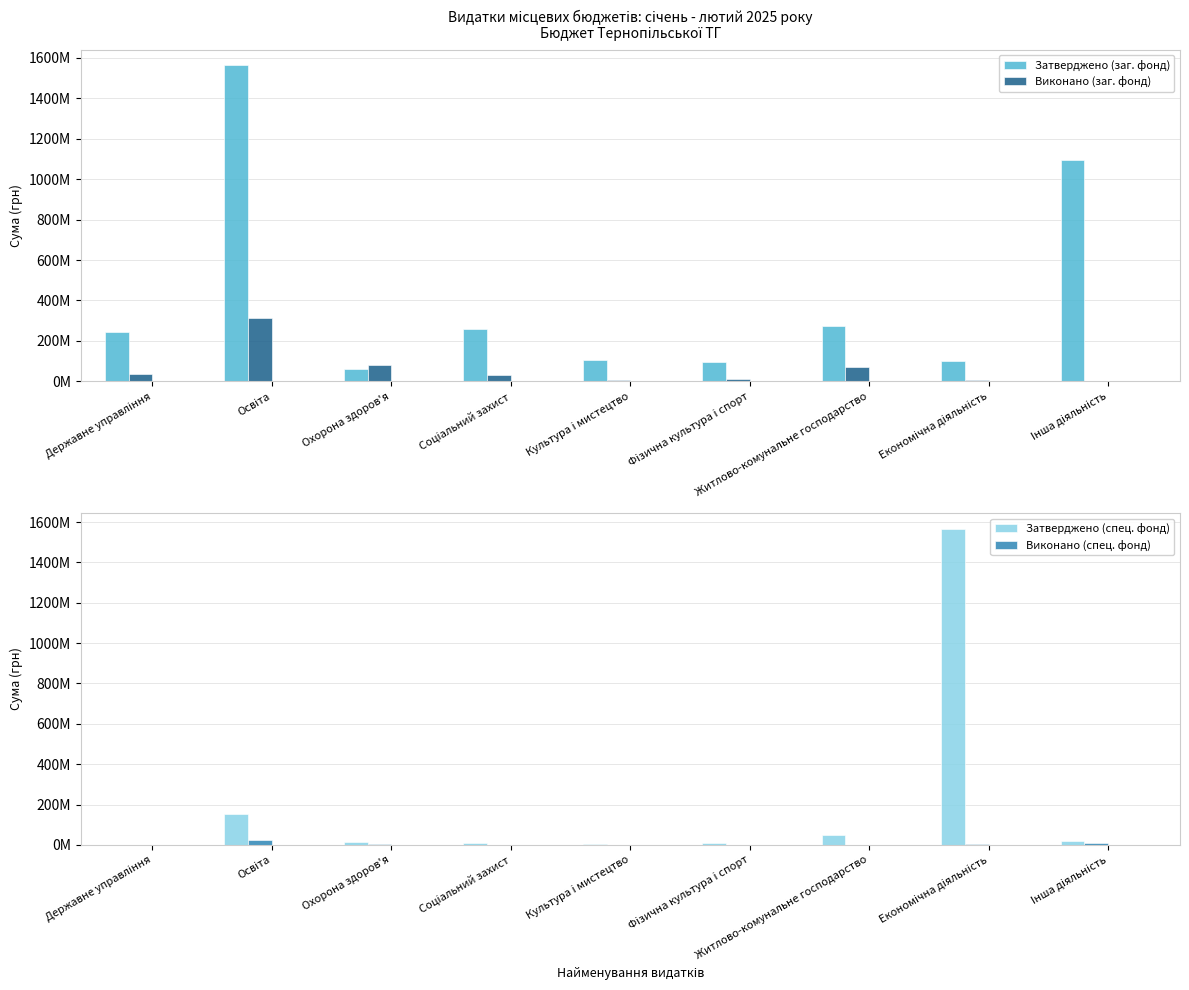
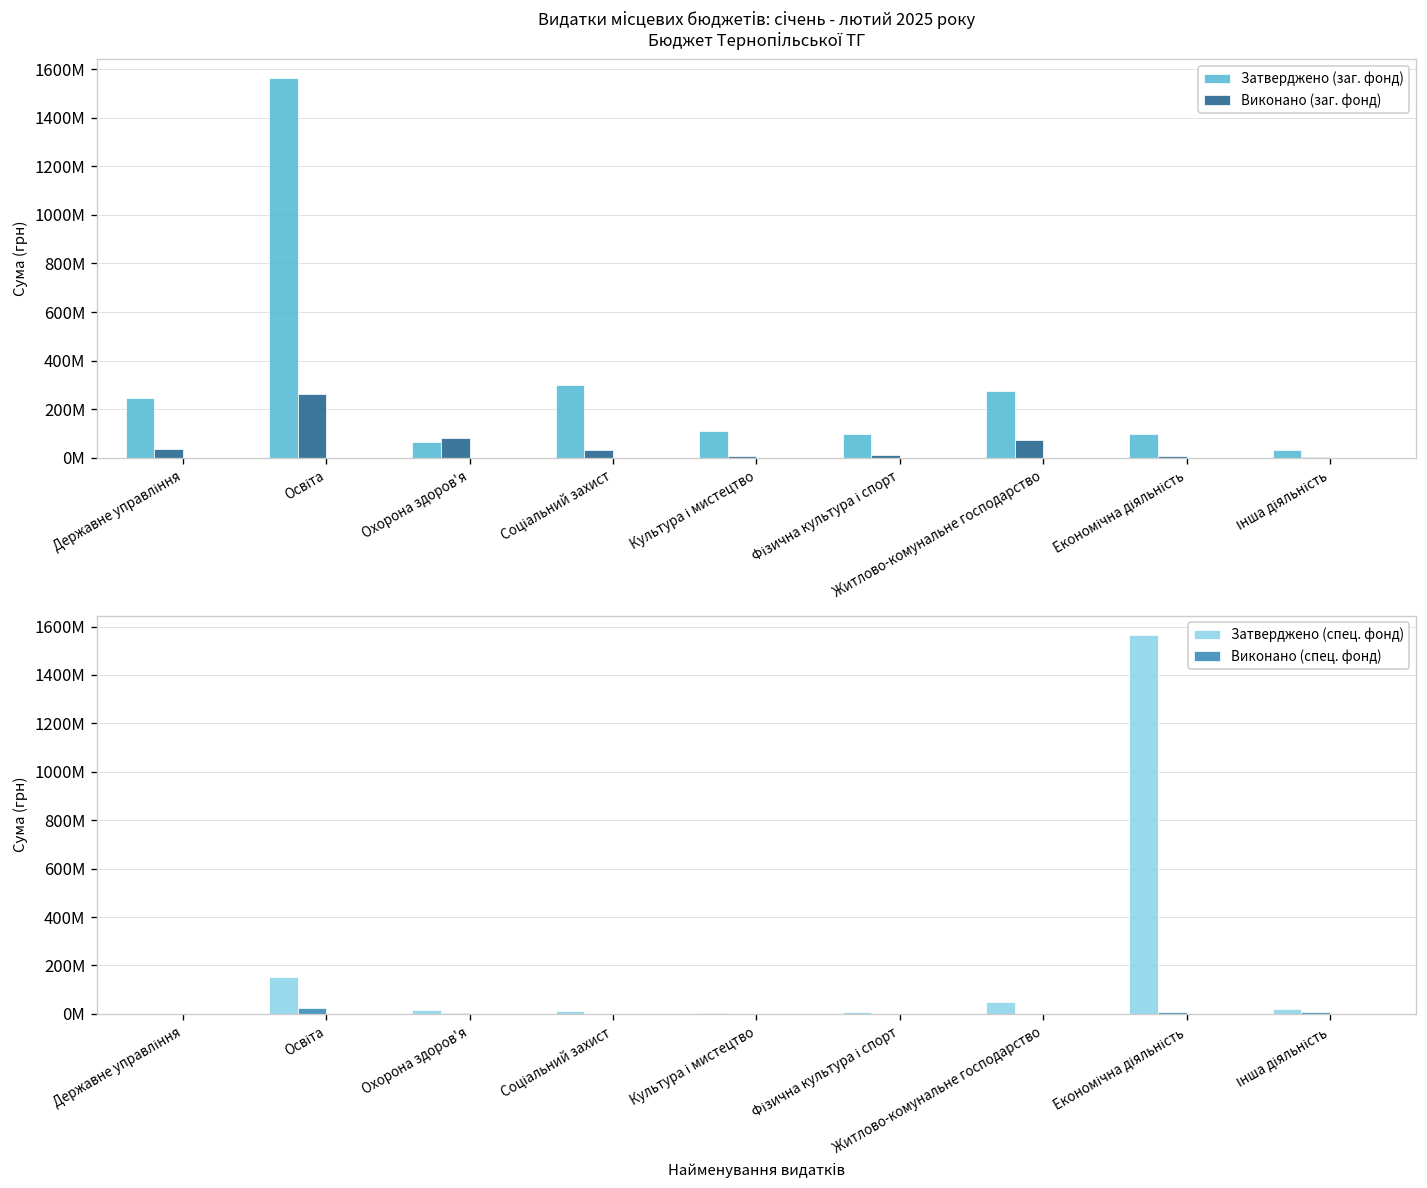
Видатки місцевих бюджетів: січень - лютий 2025 року Бюджет Тернопільської ТГ, Виконано (заг. фонд), Освіта: 320000000 -> 260000000
Видатки місцевих бюджетів: січень - лютий 2025 року Бюджет Тернопільської ТГ, Затверджено (заг. фонд), Соціальний захист: 260000000 -> 300000000
Видатки місцевих бюджетів: січень - лютий 2025 року Бюджет Тернопільської ТГ, Затверджено (заг. фонд), Інша діяльність: 1100000000 -> 30000000
